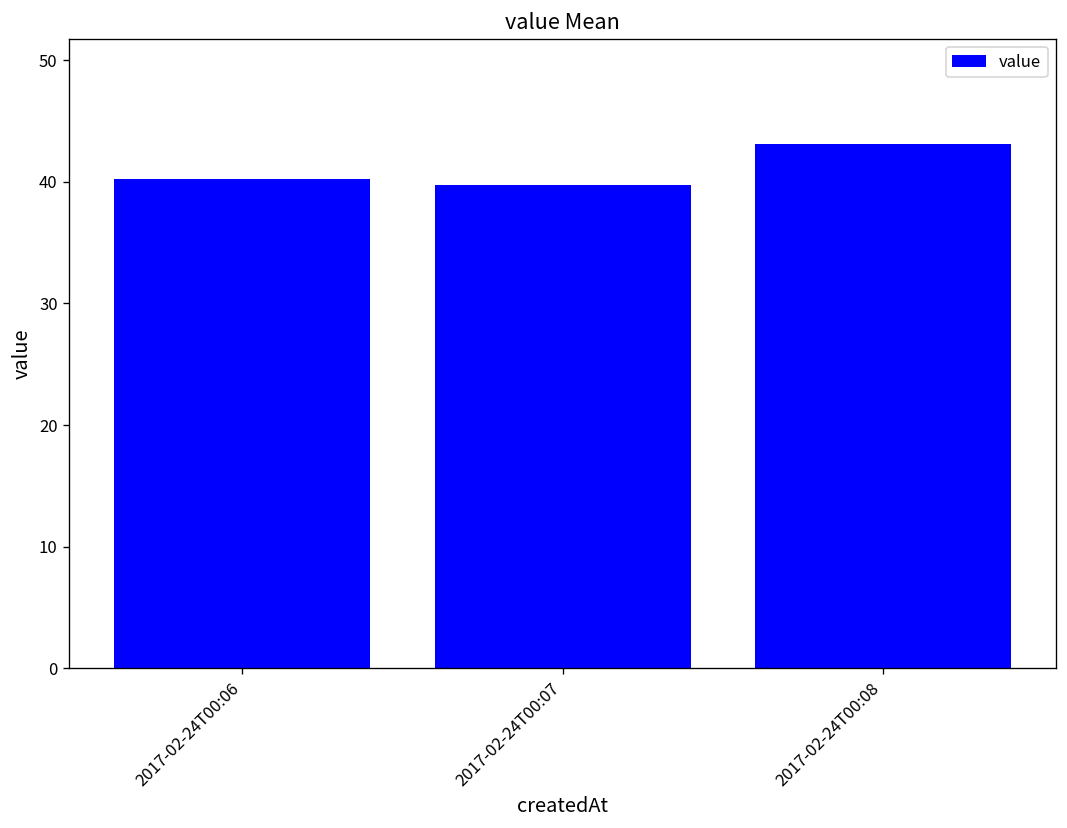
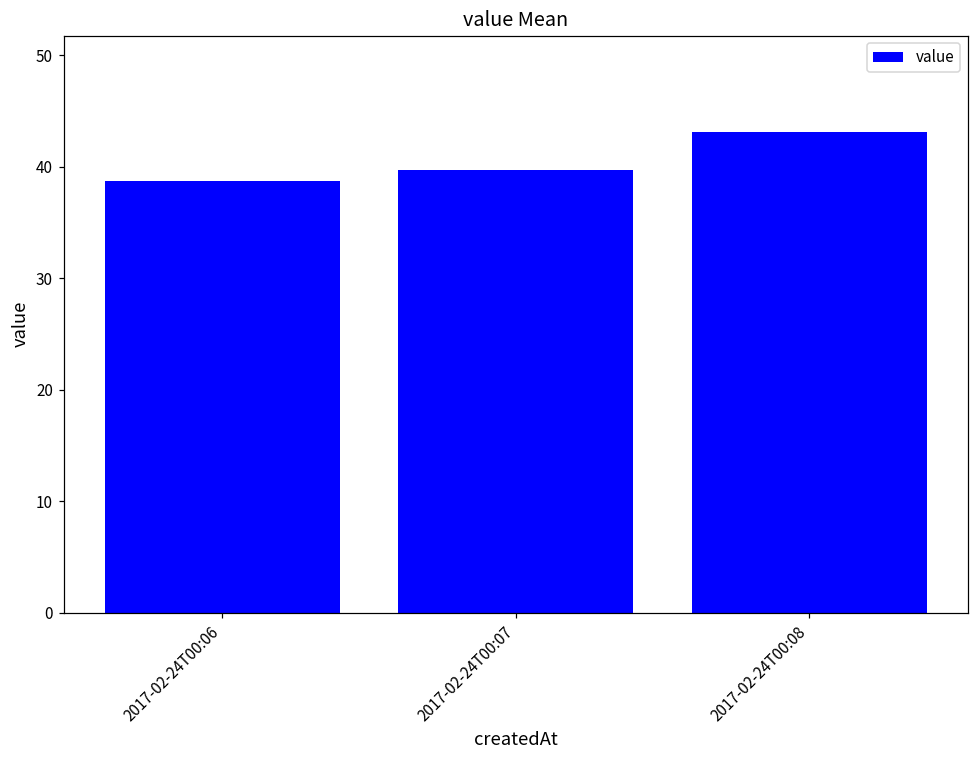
2017-02-24T00:06: 40.2 -> 38.7
